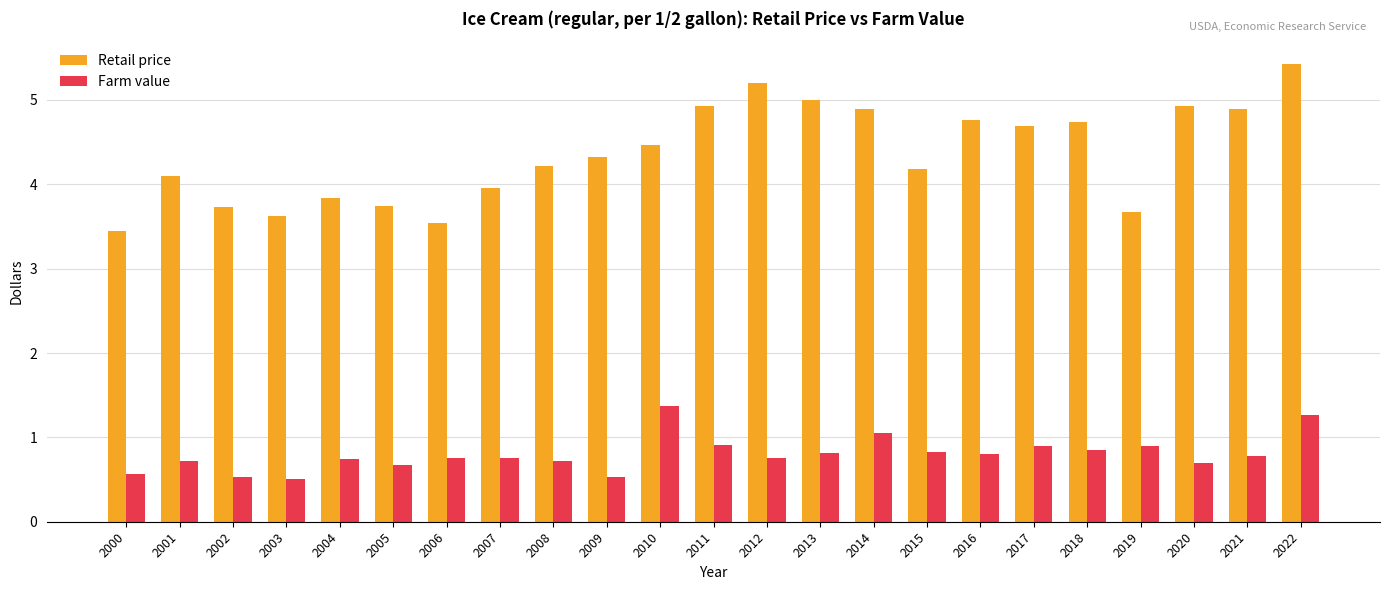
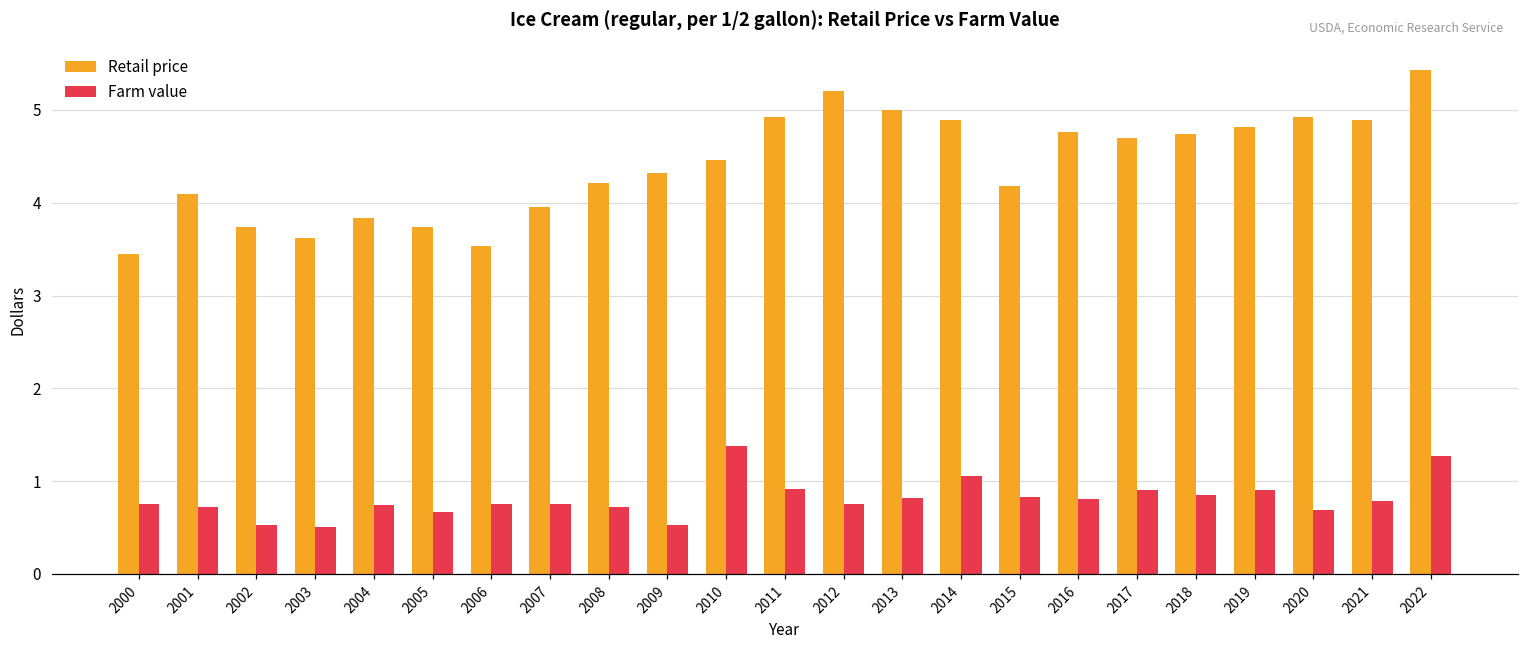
Farm value, 2000: 0.6 -> 0.7
Retail price, 2019: 3.7 -> 4.8
